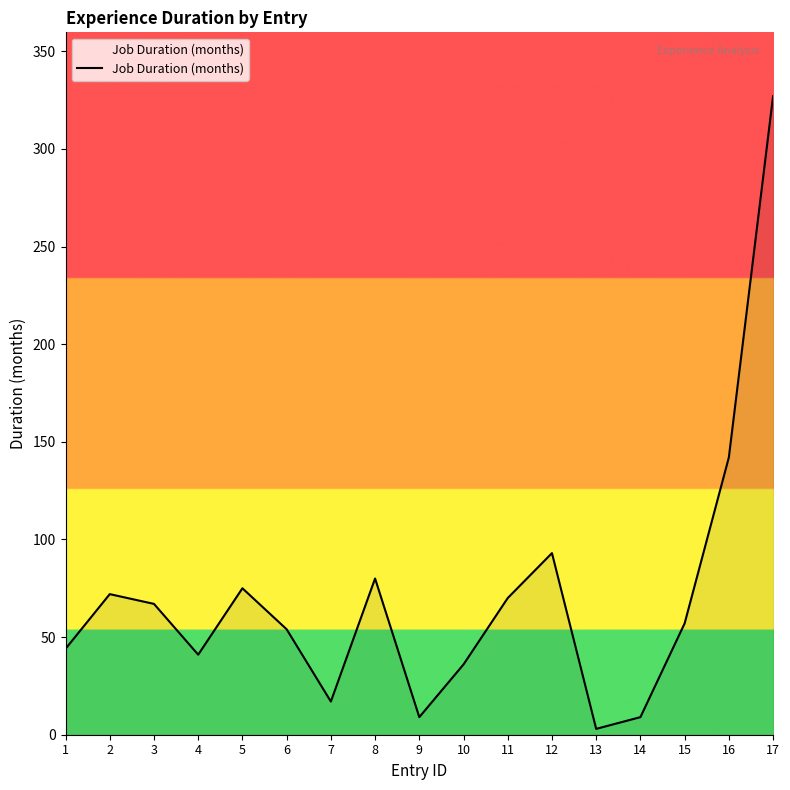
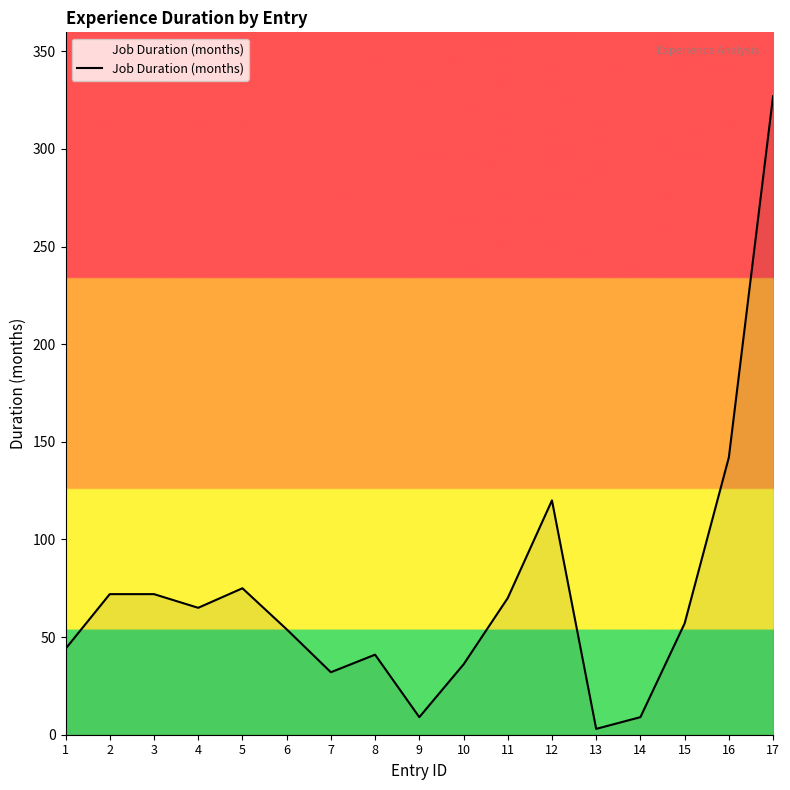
3: 67 -> 72
4: 41 -> 65
7: 17 -> 32
8: 80 -> 41
12: 93 -> 120
